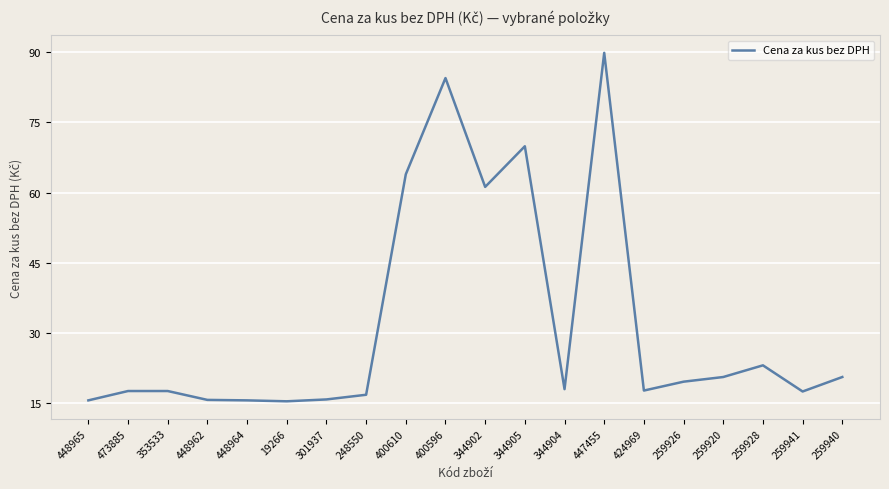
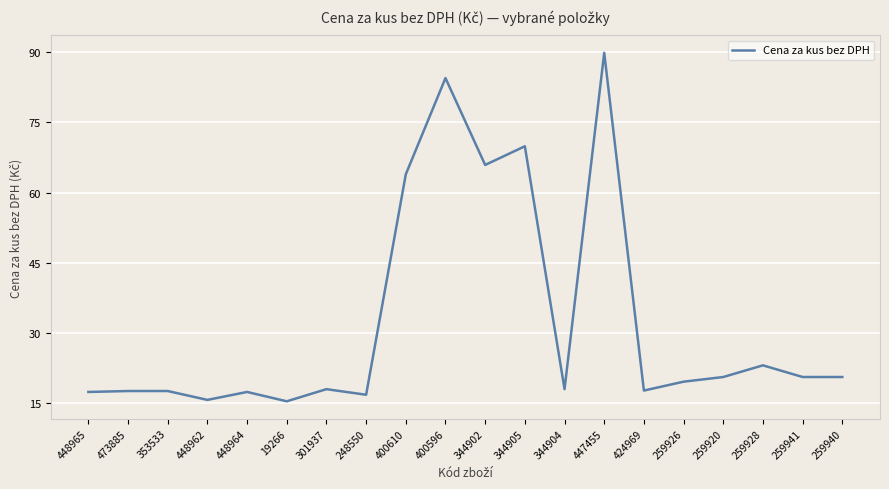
448965: 16 -> 17
448964: 16 -> 17
301937: 16 -> 18
344902: 61 -> 66
259941: 17 -> 21
